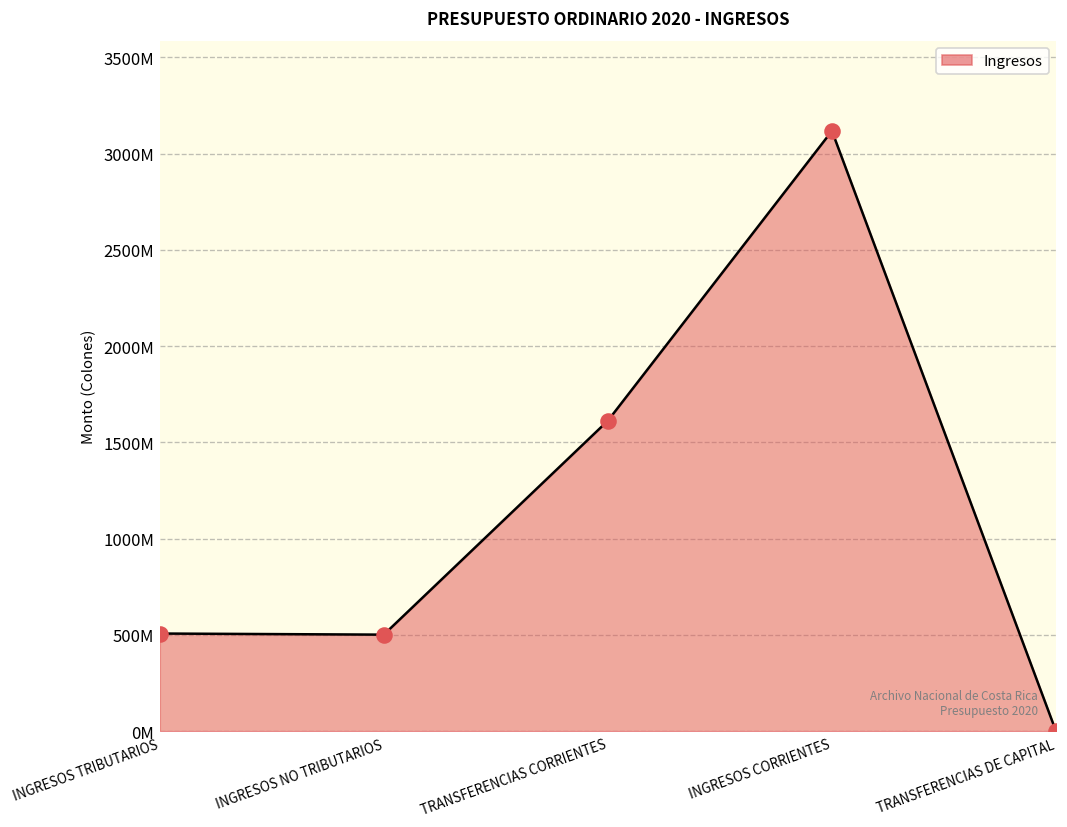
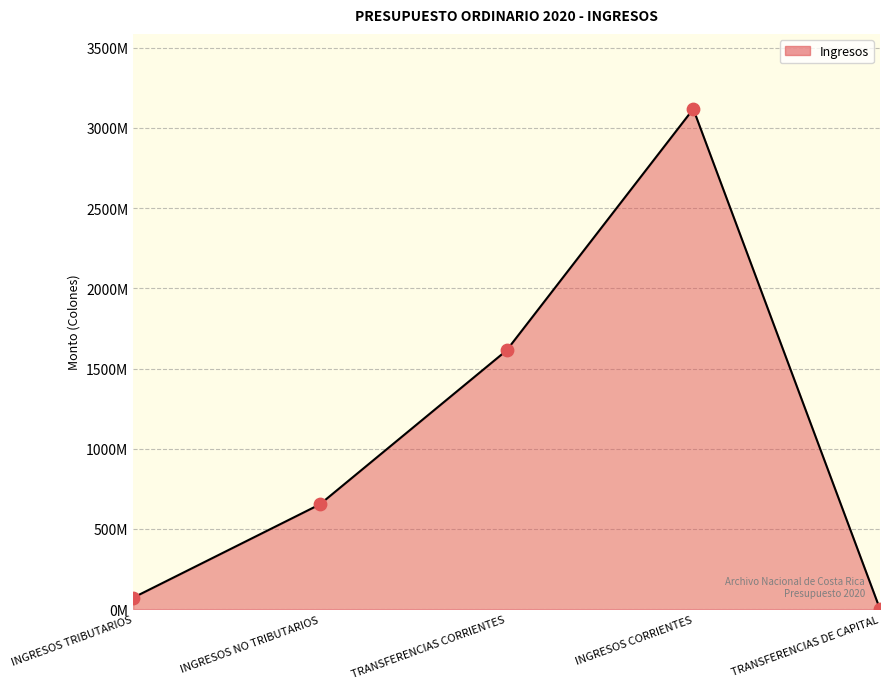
INGRESOS TRIBUTARIOS: 510000000 -> 70000000
INGRESOS NO TRIBUTARIOS: 500000000 -> 650000000
